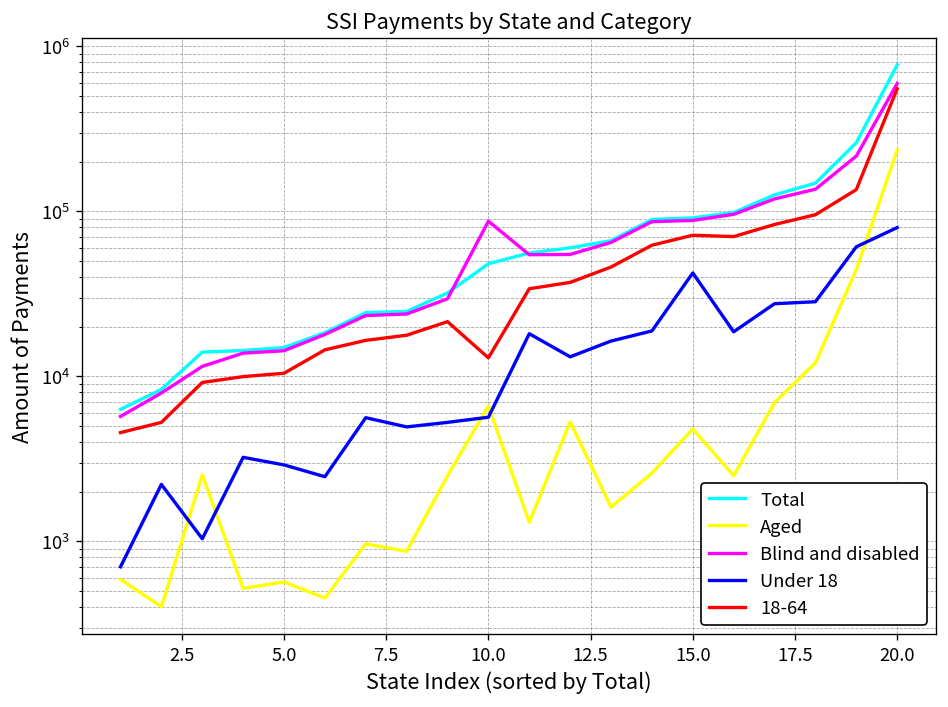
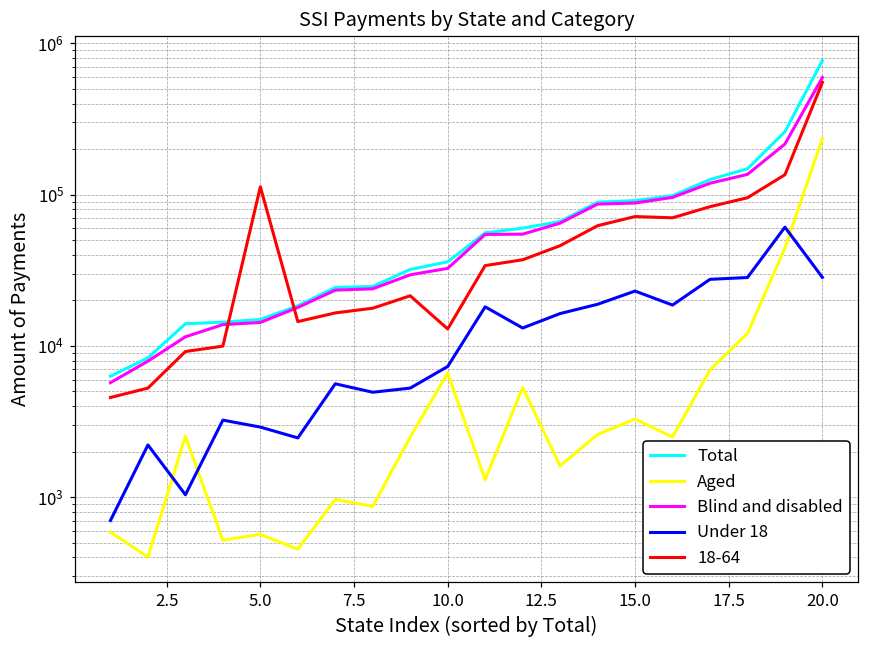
18-64, 5.0: 10000 -> 110000
Total, 10.0: 48000 -> 36000
Blind and disabled, 10.0: 90000 -> 33000
Under 18, 10.0: 5700 -> 7000
Aged, 15.0: 4800 -> 3300
Under 18, 15.0: 42000 -> 23000
Under 18, 20.0: 80000 -> 28000
